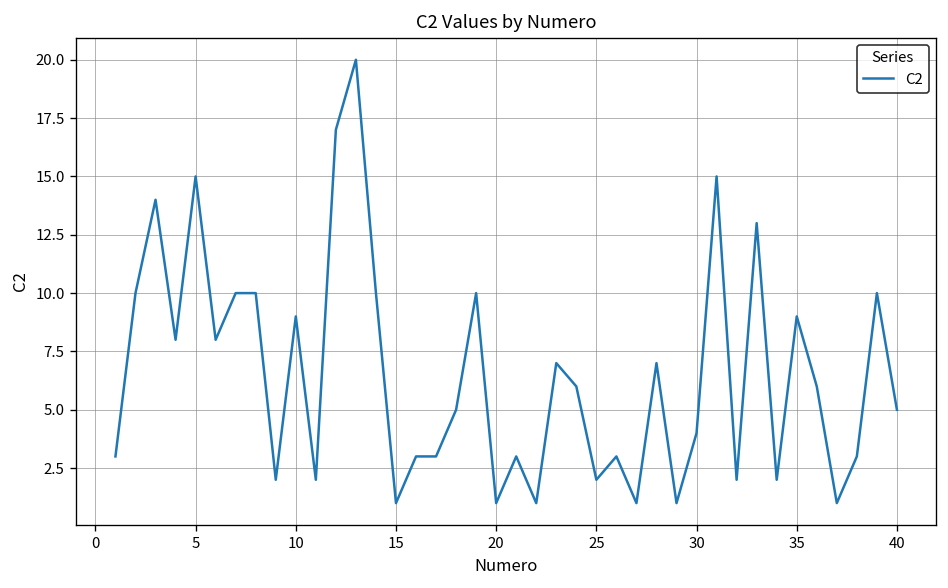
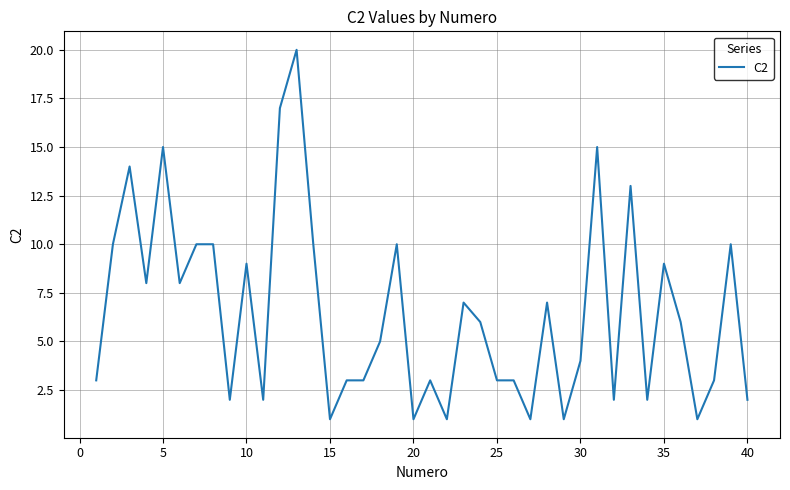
25: 2 -> 3
40: 5 -> 2
